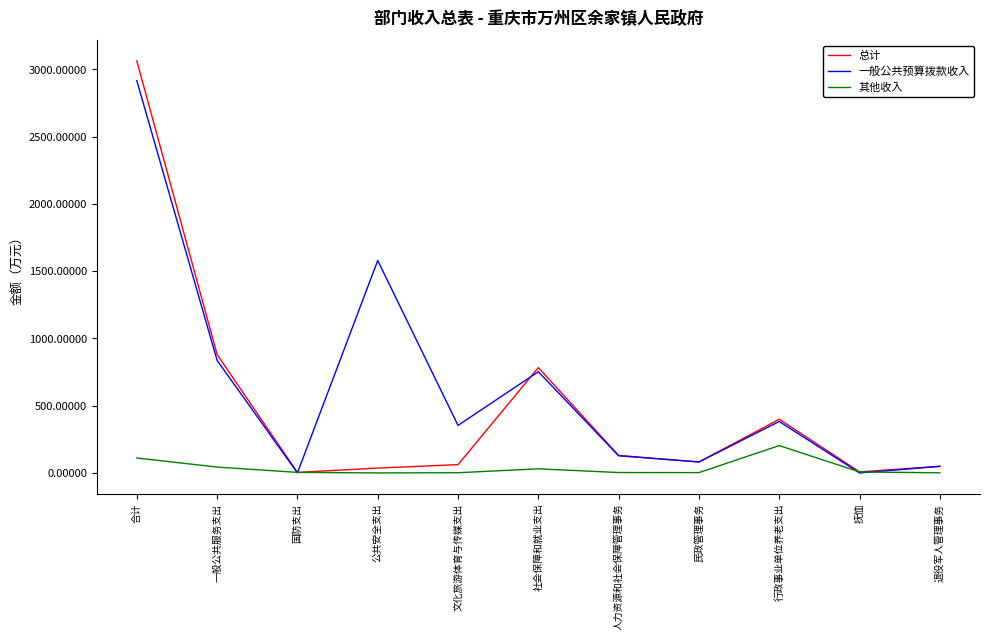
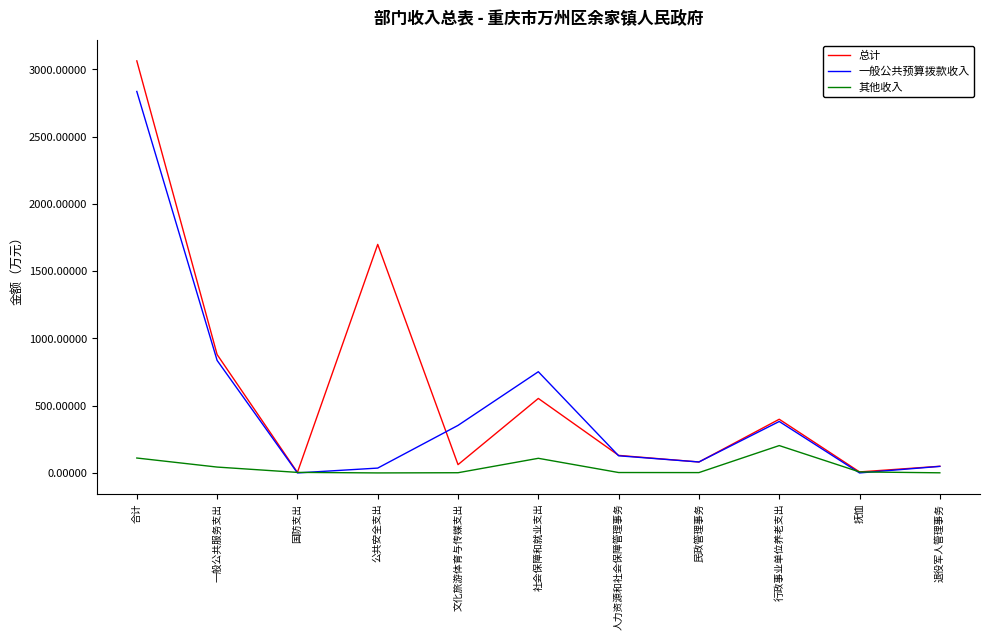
一般公共预算拨款收入, 合计: 2920 -> 2840
总计, 公共安全支出: 40 -> 1700
一般公共预算拨款收入, 公共安全支出: 1580 -> 40
总计, 社会保障和就业支出: 780 -> 550
其他收入, 社会保障和就业支出: 30 -> 110
